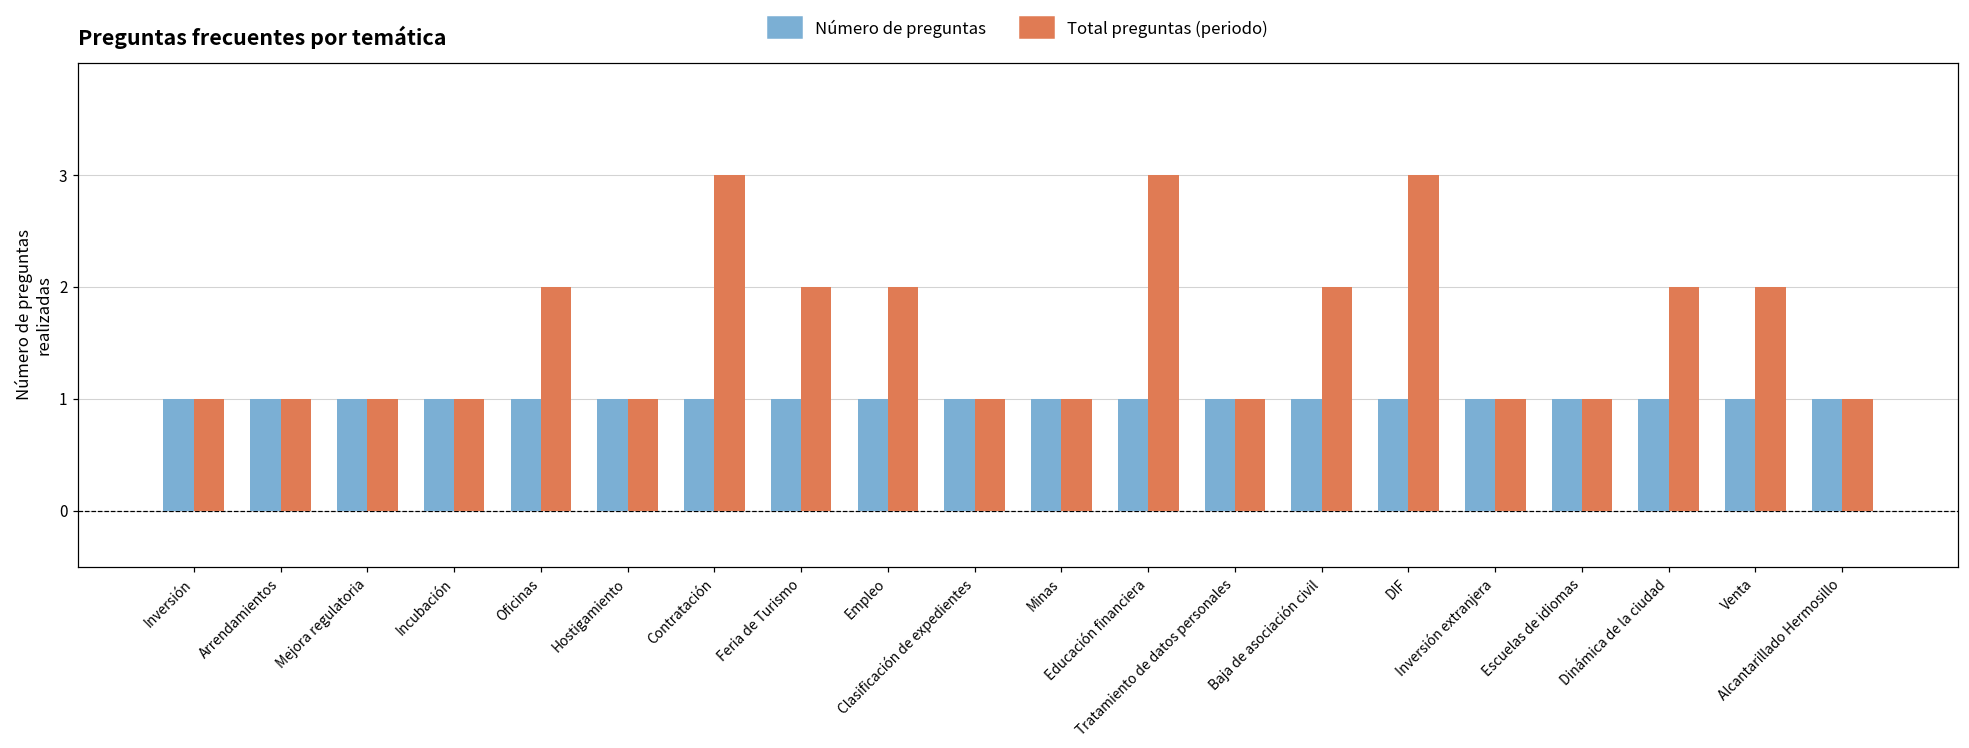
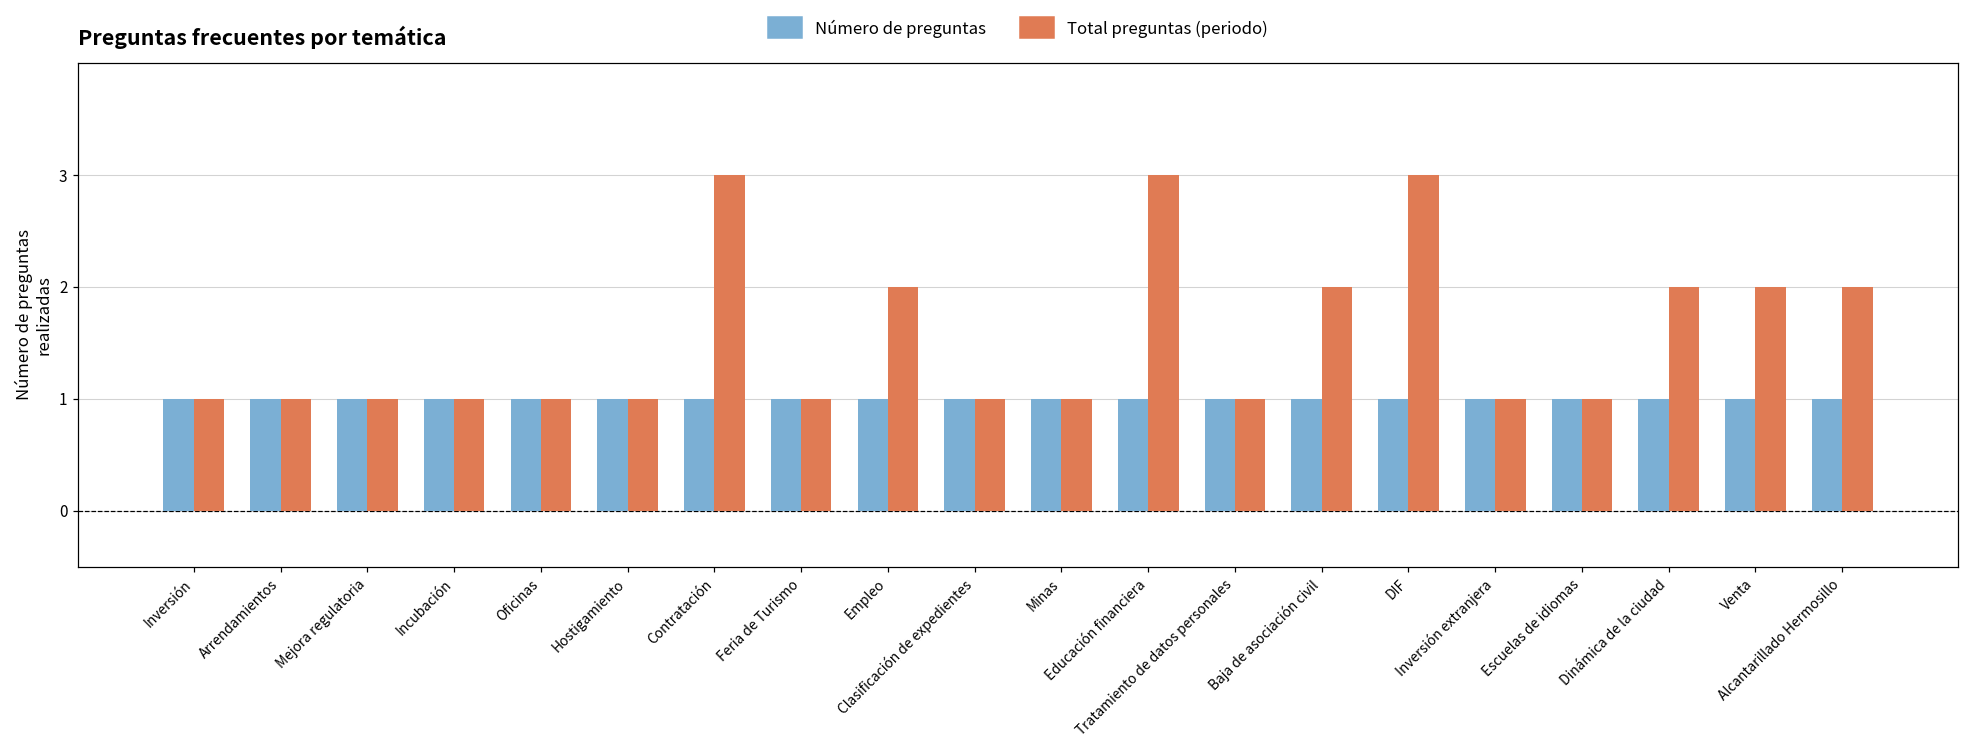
Total preguntas (periodo), Oficinas: 2 -> 1
Total preguntas (periodo), Feria de Turismo: 2 -> 1
Total preguntas (periodo), Alcantarillado Hermosillo: 1 -> 2
